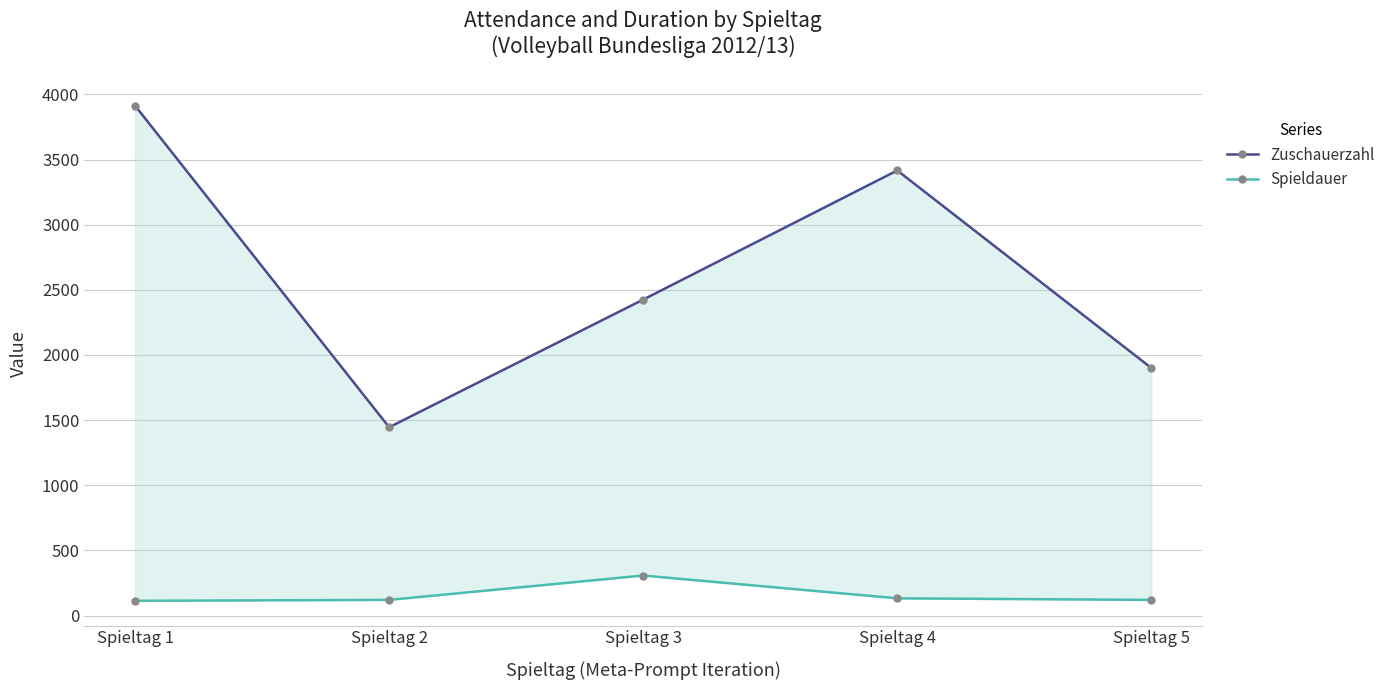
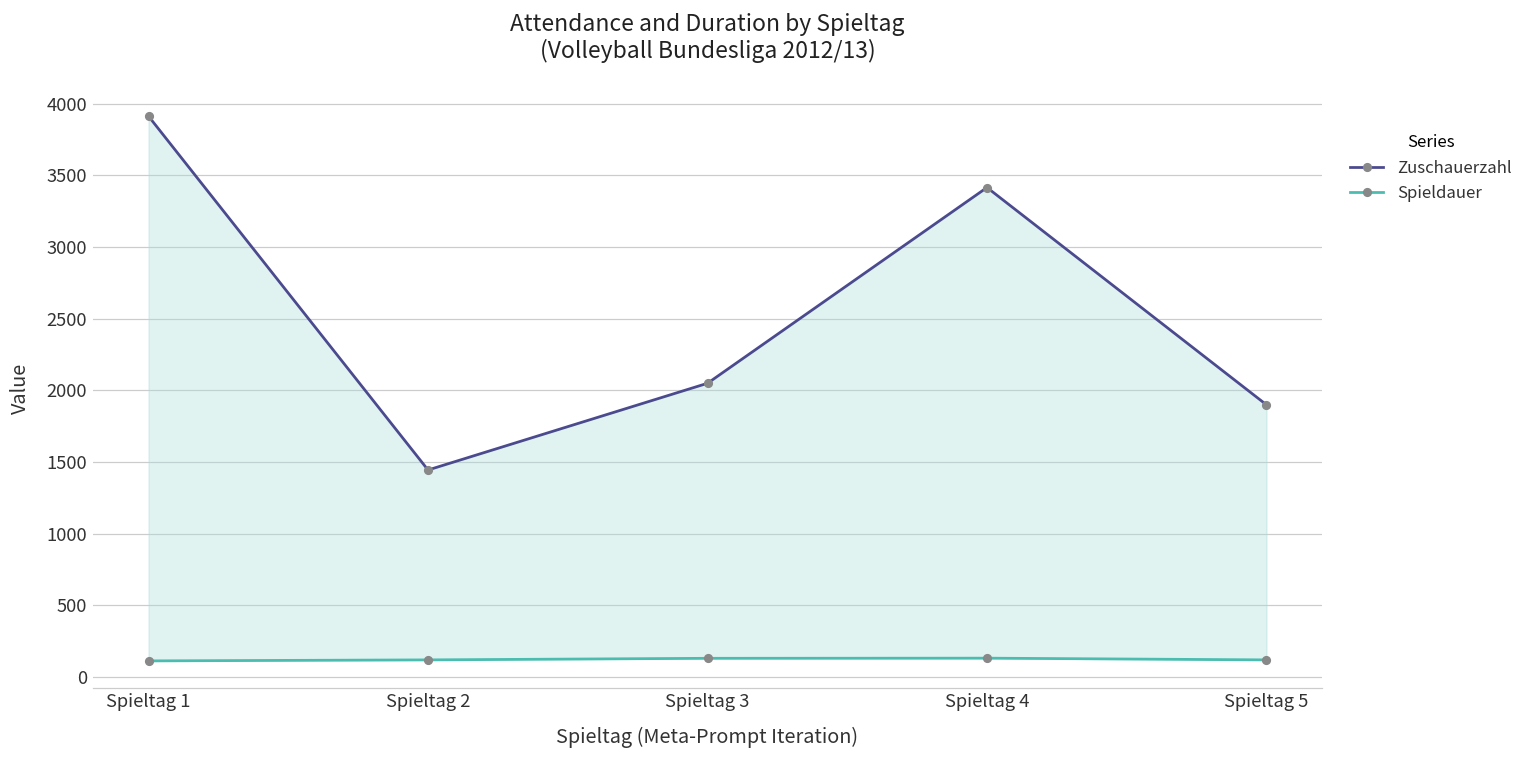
Zuschauerzahl, Spieltag 3: 2430 -> 2050
Spieldauer, Spieltag 3: 310 -> 130
